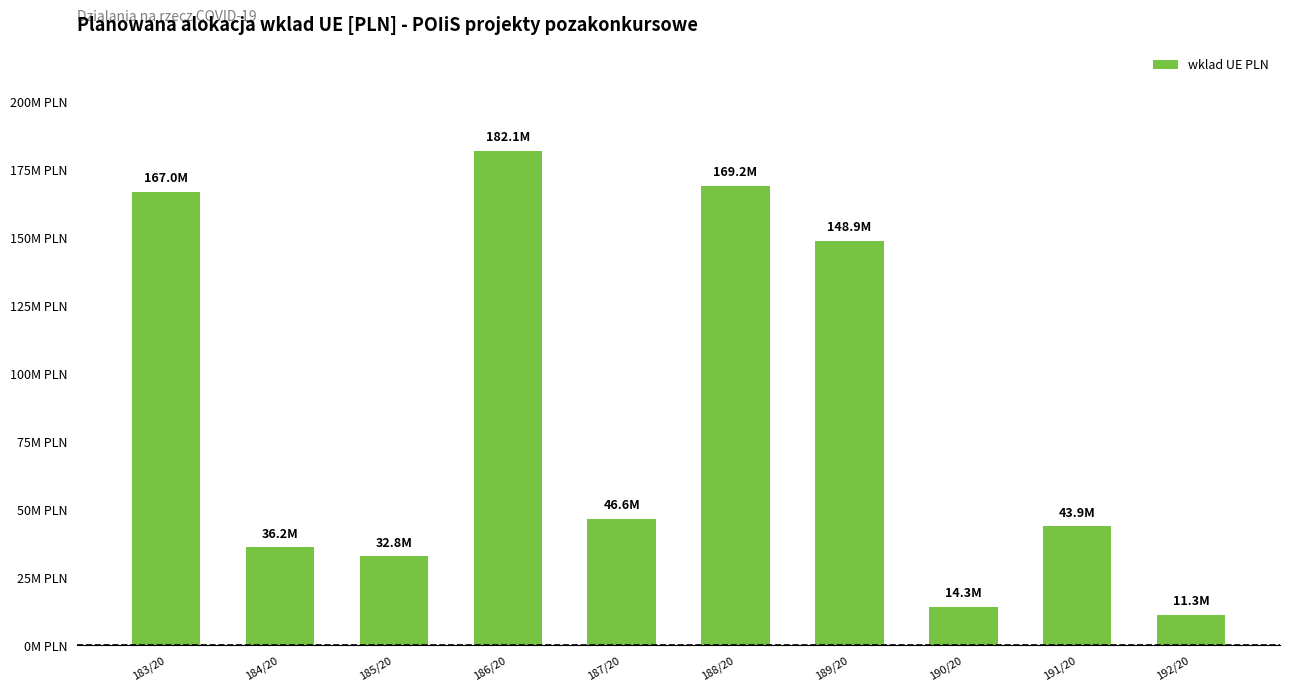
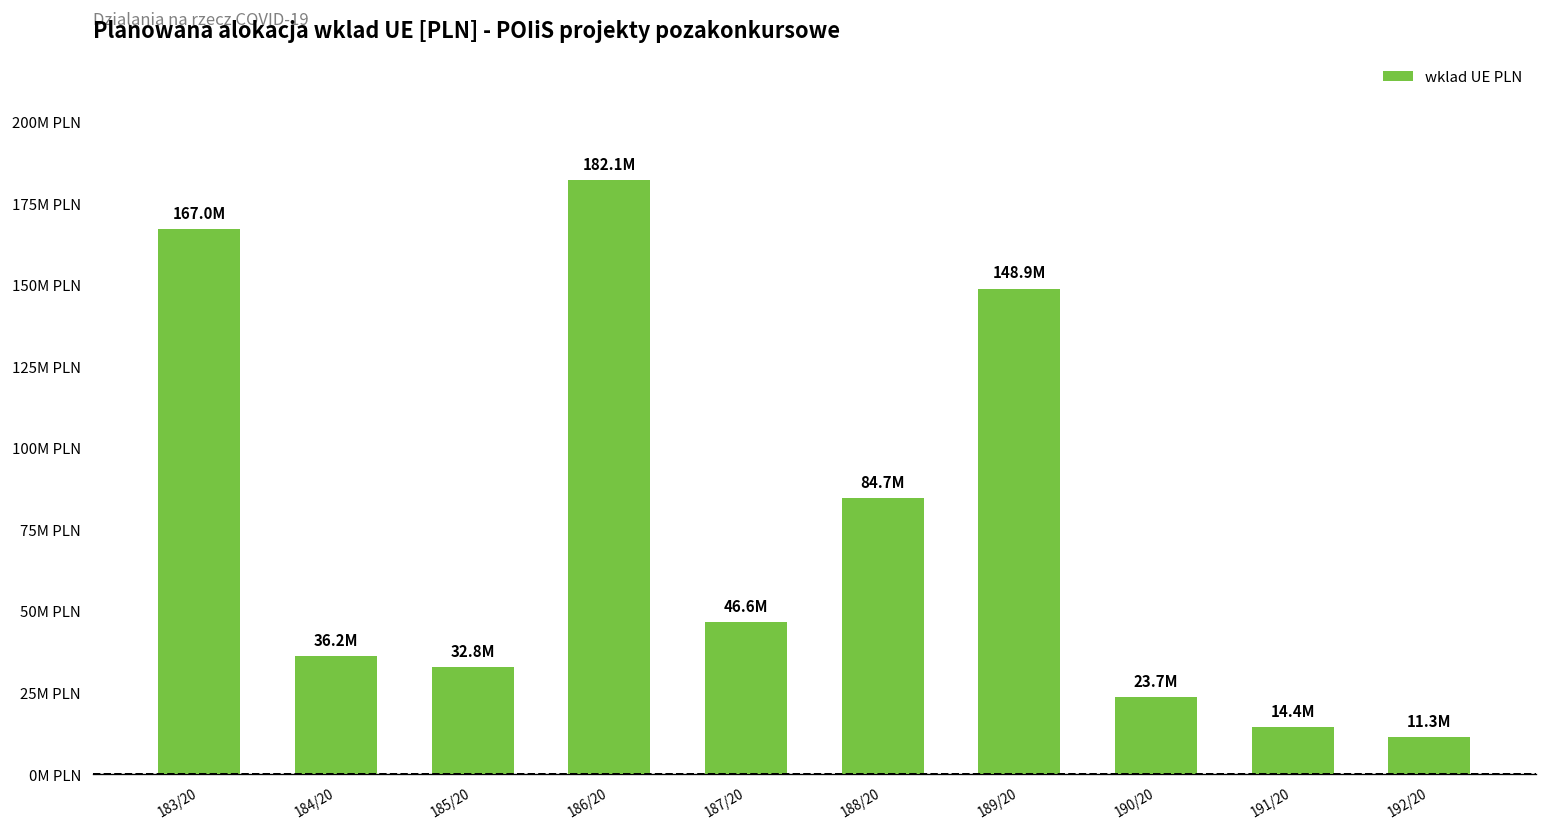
188/20: 169.2M -> 84.7M
190/20: 14.3M -> 23.7M
191/20: 43.9M -> 14.4M
